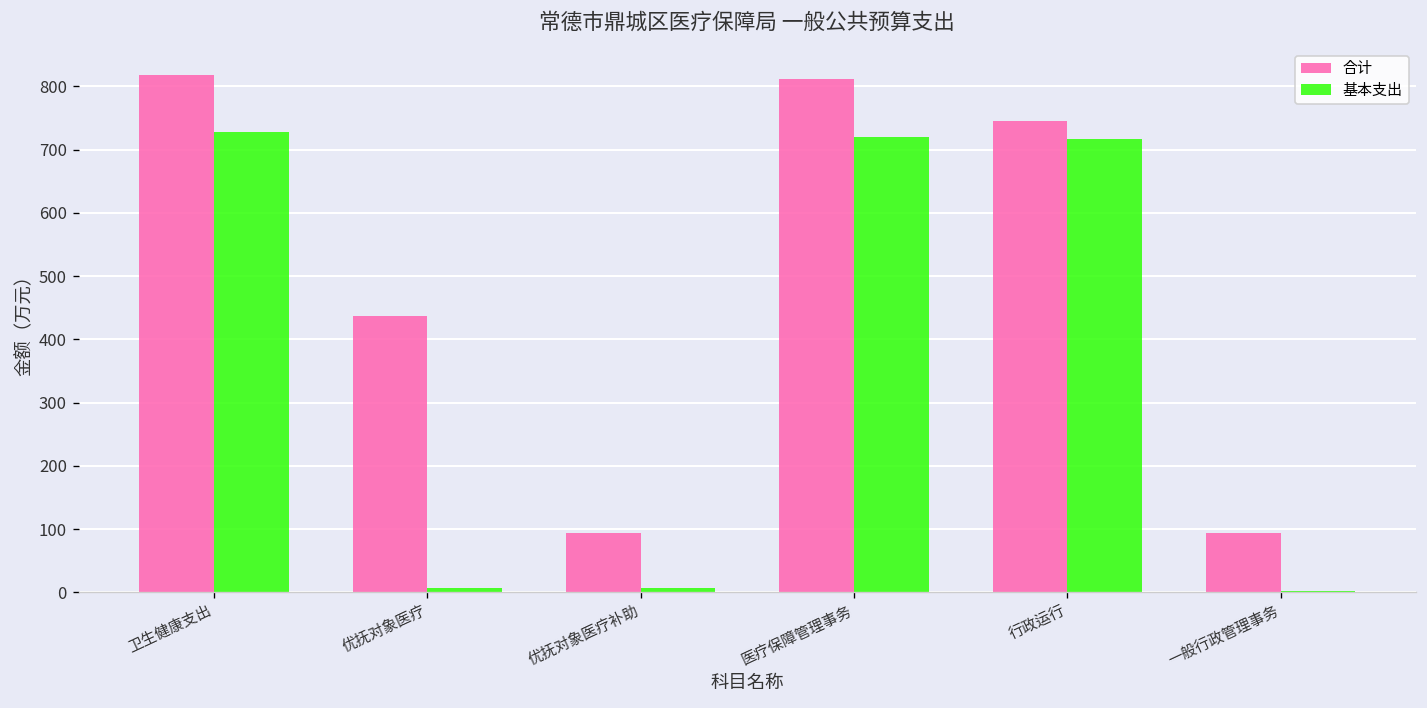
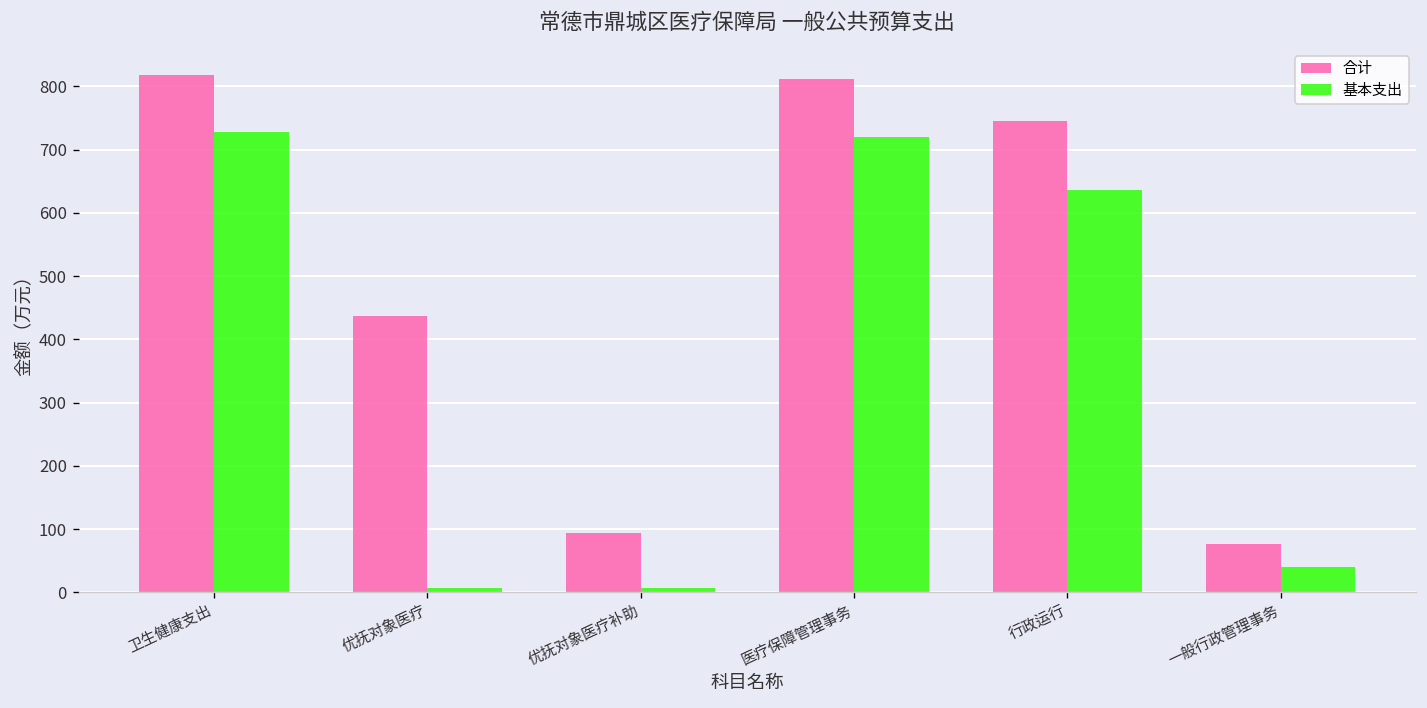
基本支出, 行政运行: 720 -> 640
合计, 一般行政管理事务: 90 -> 80
基本支出, 一般行政管理事务: 0 -> 40
